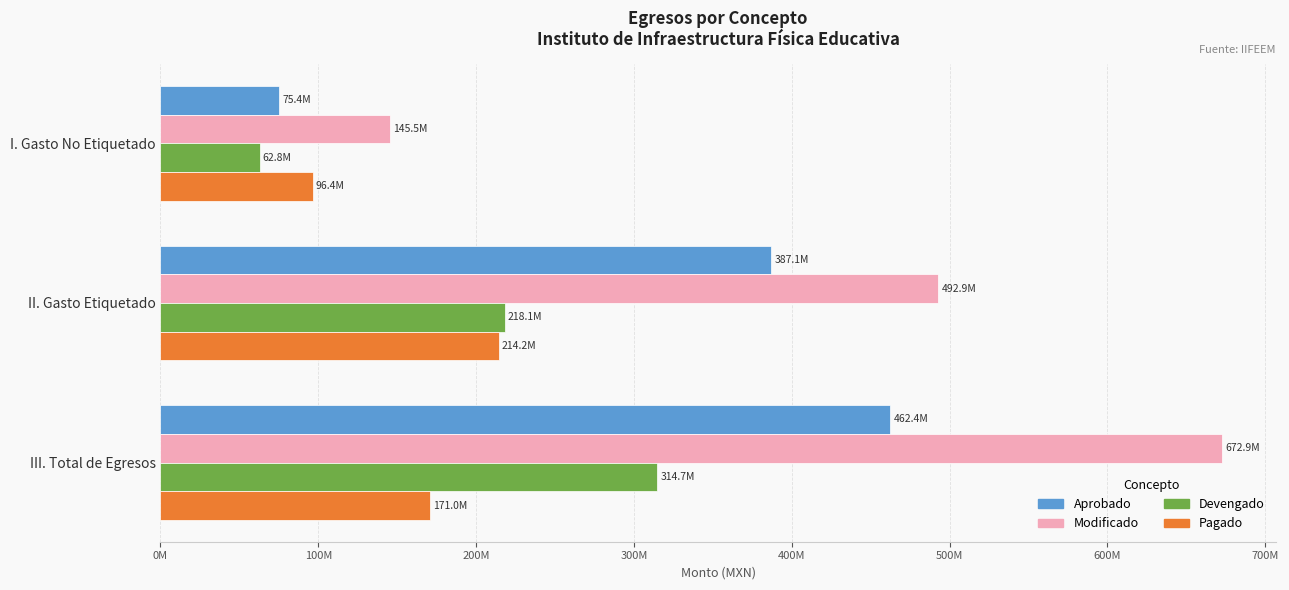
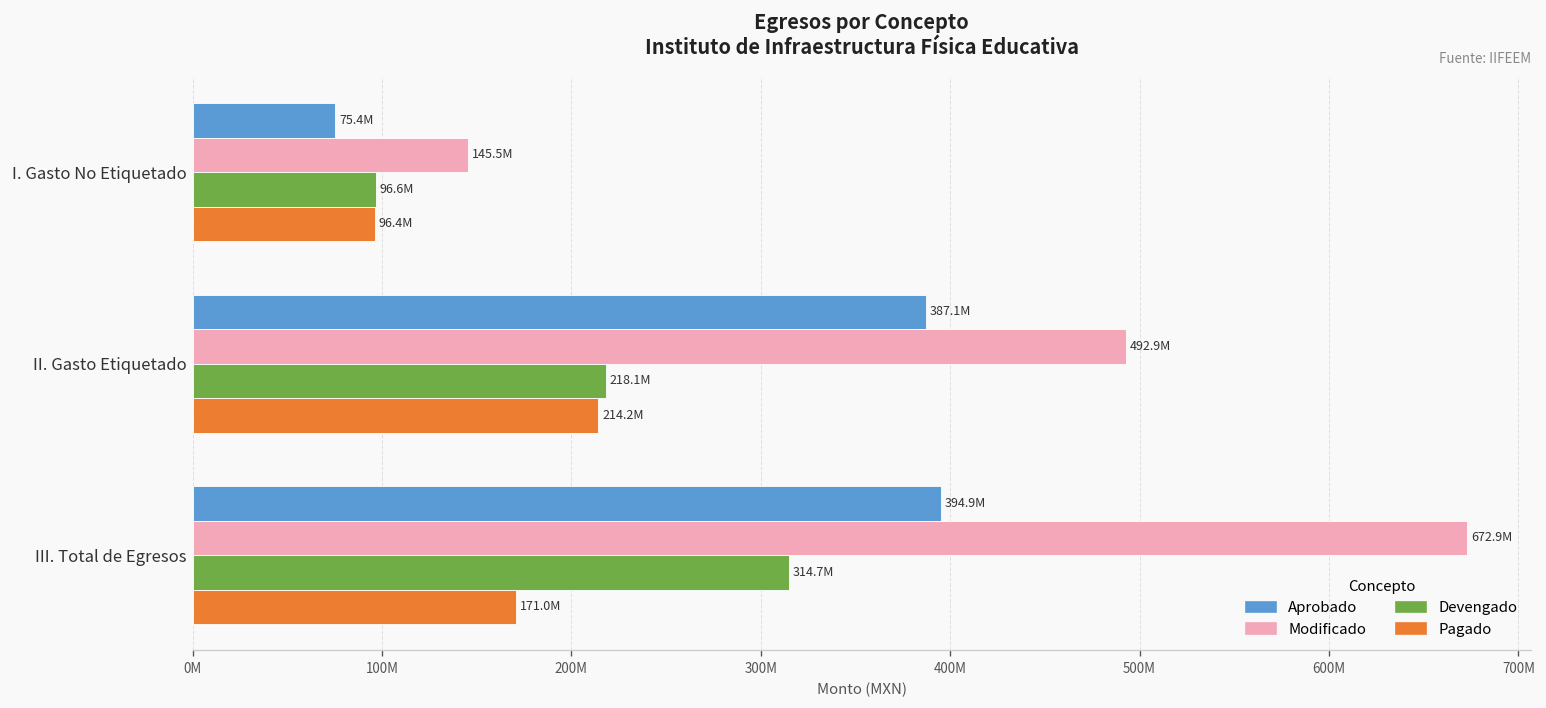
Devengado, I. Gasto No Etiquetado: 62.8M -> 96.6M
Aprobado, III. Total de Egresos: 462.4M -> 394.9M
